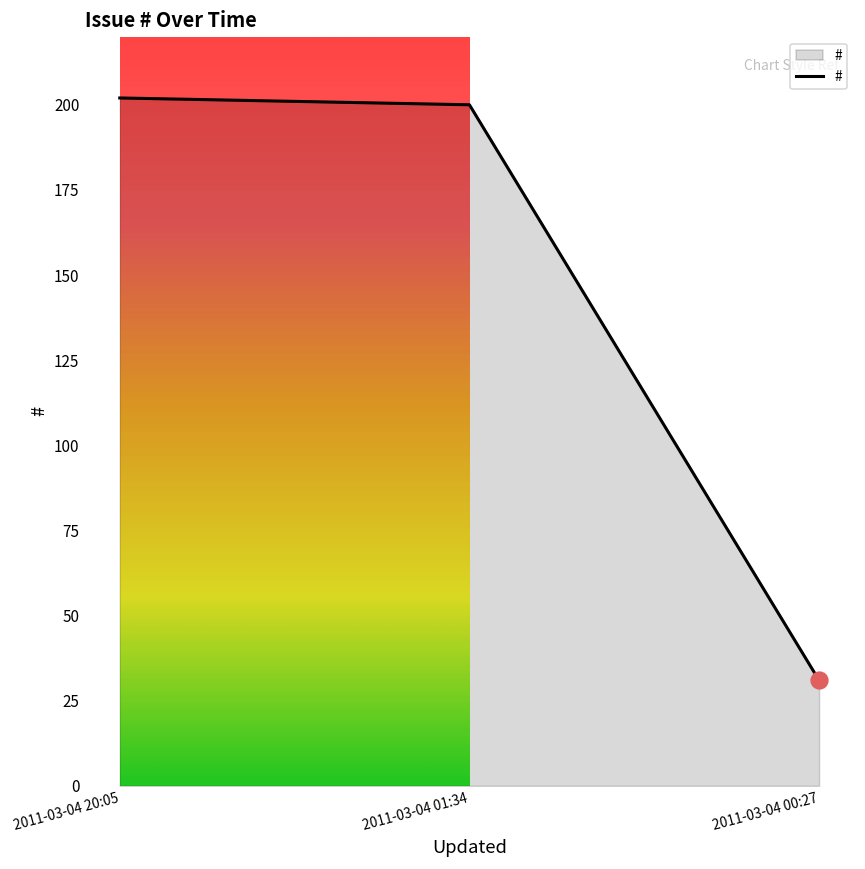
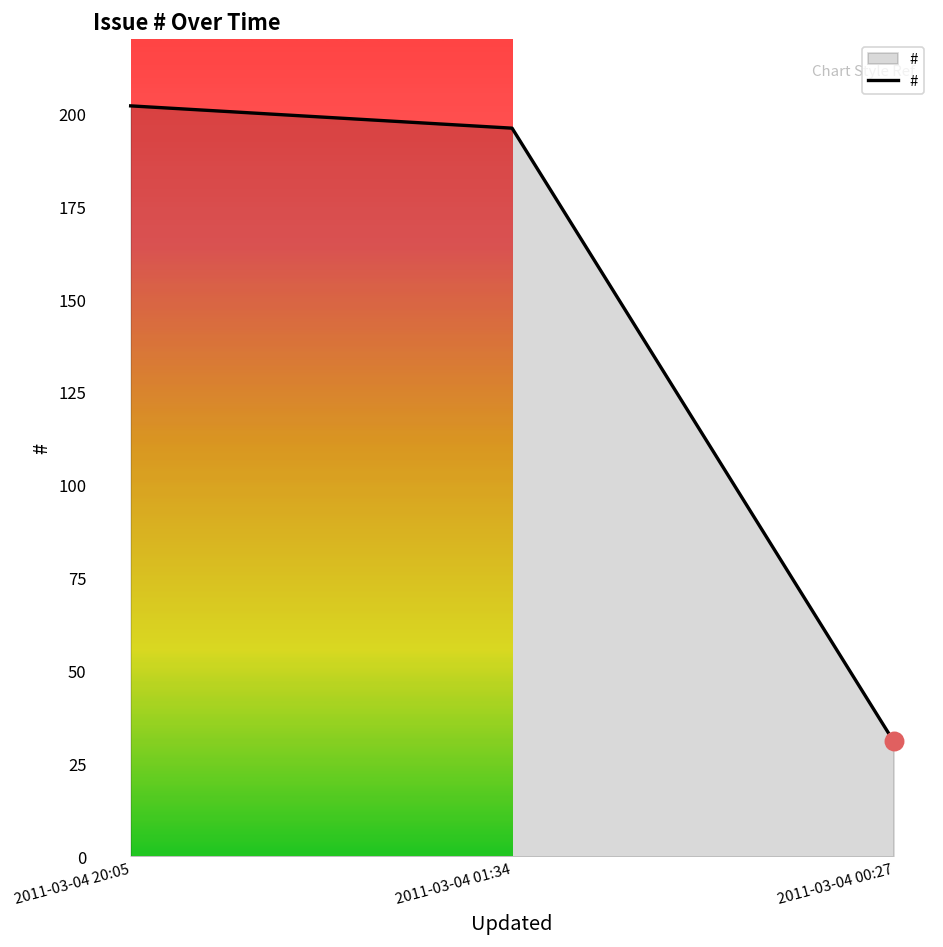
#, 2011-03-04 01:34: 200 -> 196
